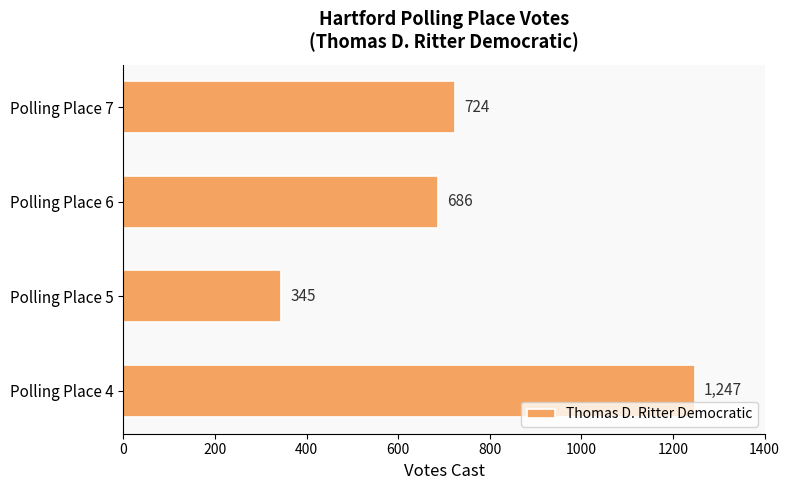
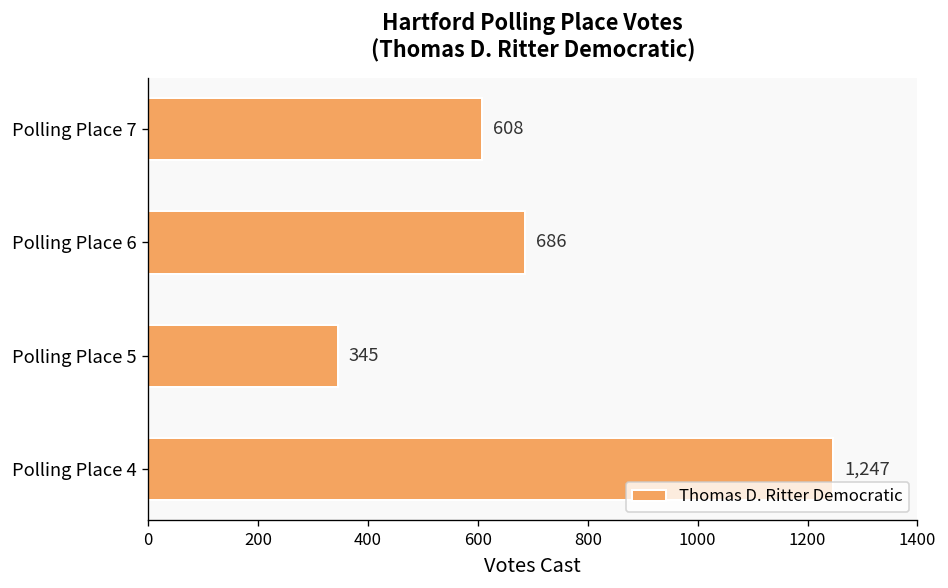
Polling Place 7: 724 -> 608
